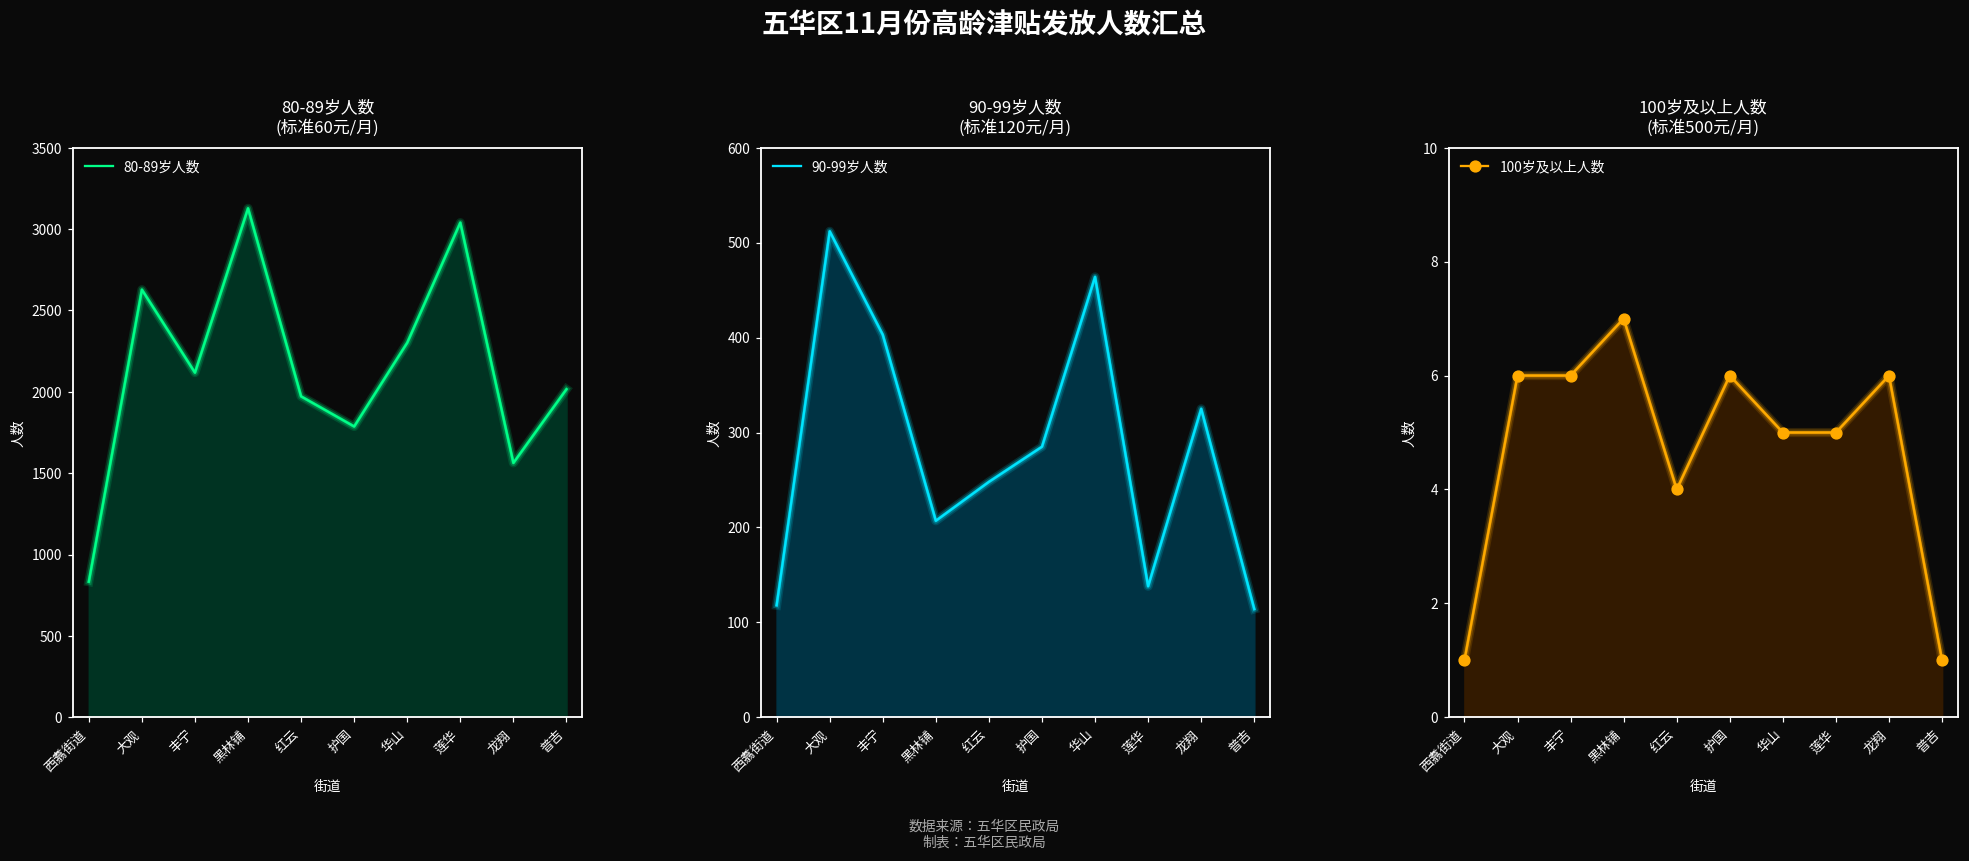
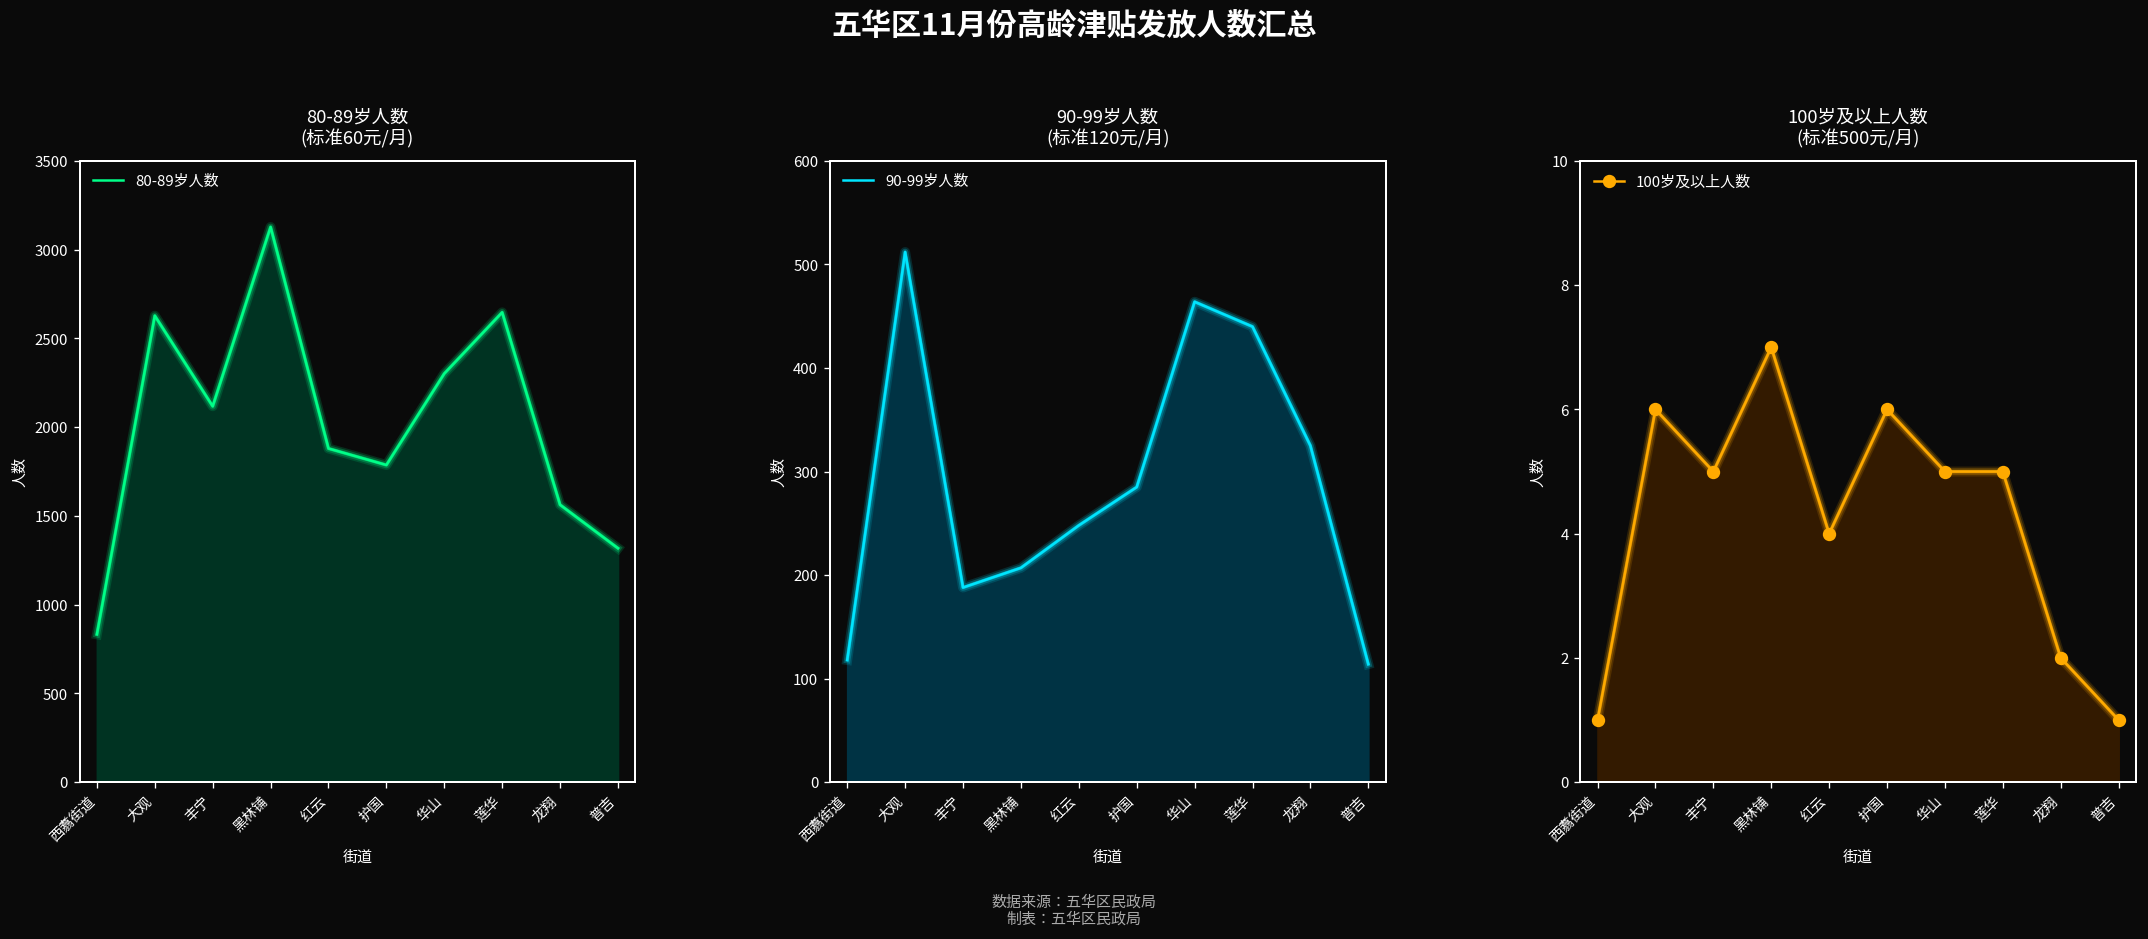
80-89岁人数 (标准60元/月), 红云: 1970 -> 1880
80-89岁人数 (标准60元/月), 莲华: 3040 -> 2650
80-89岁人数 (标准60元/月), 普吉: 2020 -> 1320
90-99岁人数 (标准120元/月), 丰宁: 400 -> 190
90-99岁人数 (标准120元/月), 莲华: 140 -> 440
100岁及以上人数 (标准500元/月), 丰宁: 6 -> 5
100岁及以上人数 (标准500元/月), 龙翔: 6 -> 2
